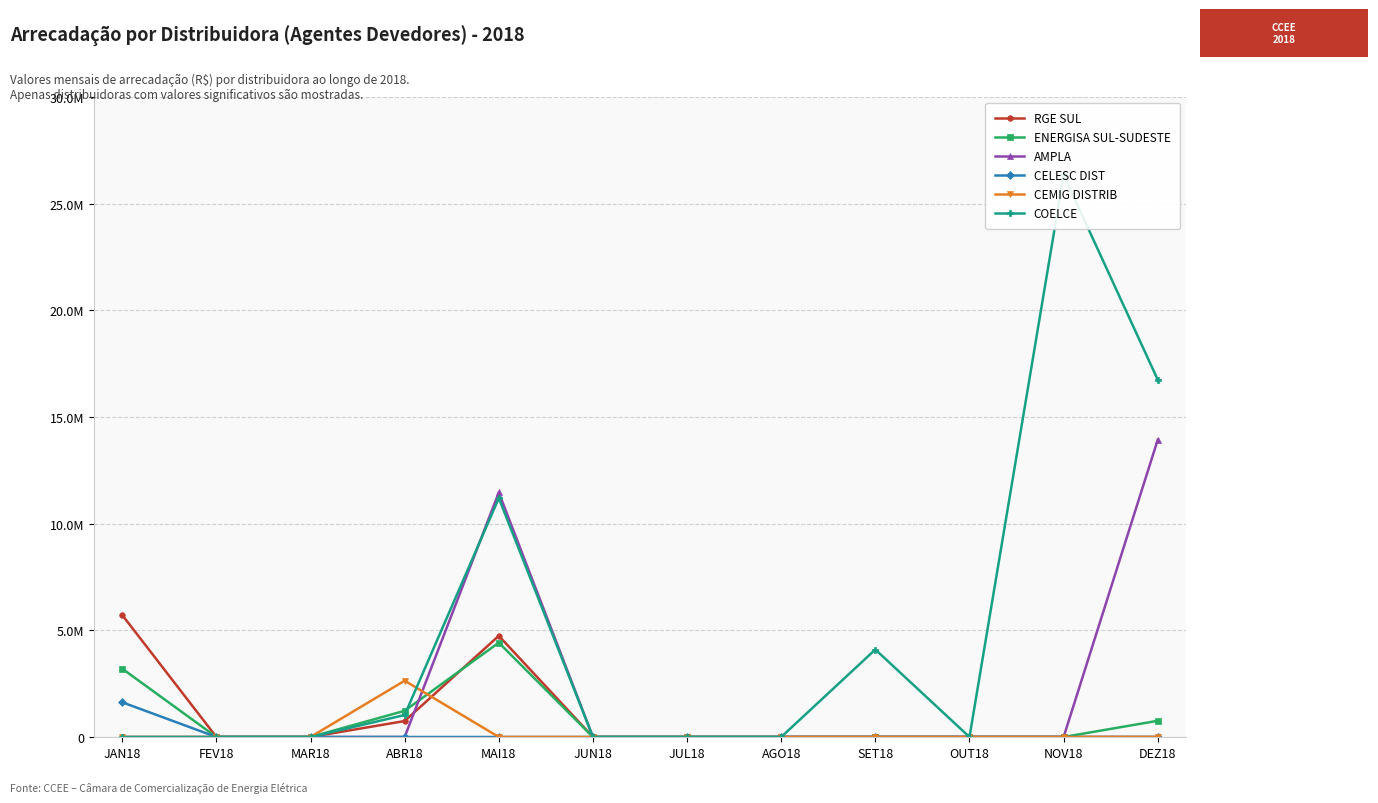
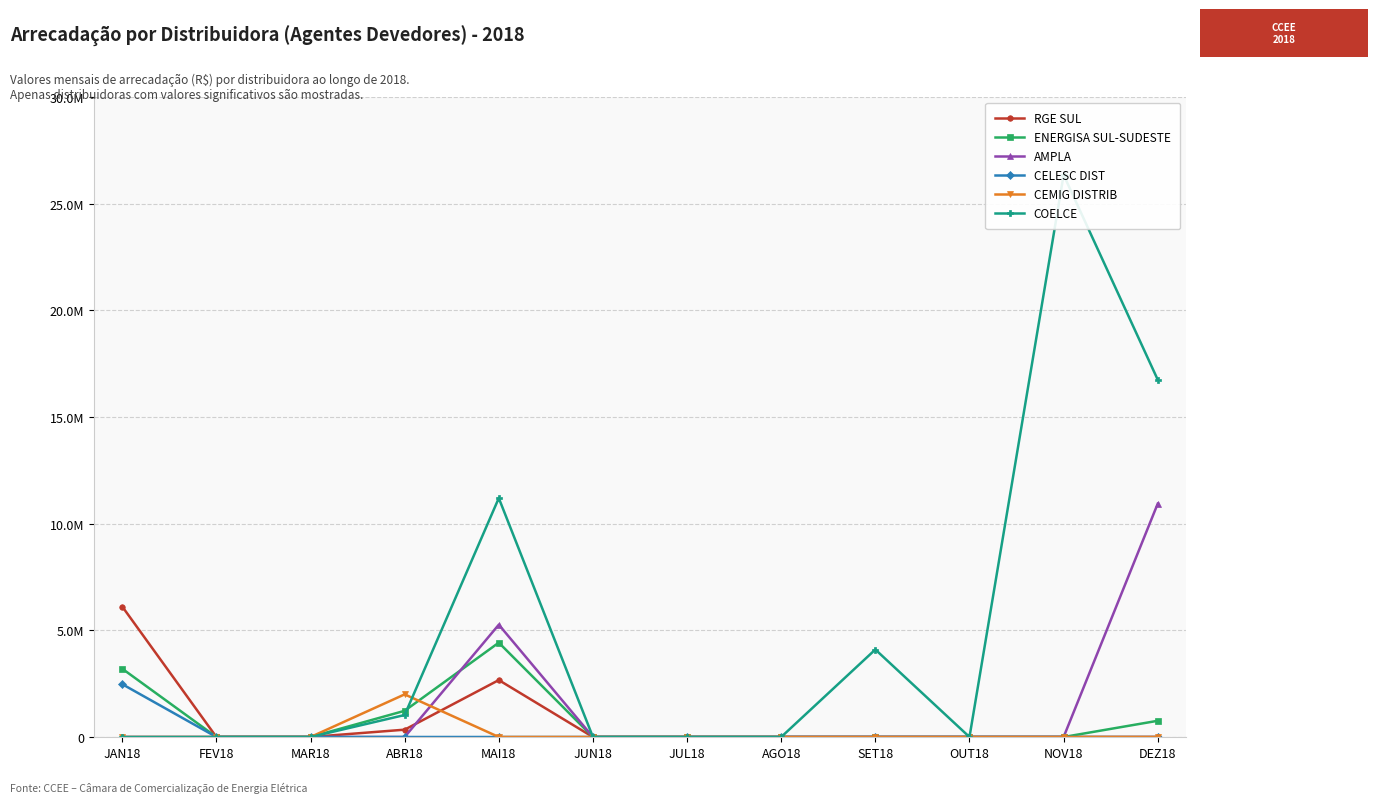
RGE SUL, JAN18: 5700000 -> 6100000
CELESC DIST, JAN18: 1600000 -> 2500000
RGE SUL, ABR18: 700000 -> 300000
CEMIG DISTRIB, ABR18: 2600000 -> 2000000
RGE SUL, MAI18: 4700000 -> 2700000
AMPLA, MAI18: 11500000 -> 5300000
AMPLA, DEZ18: 13900000 -> 10900000
